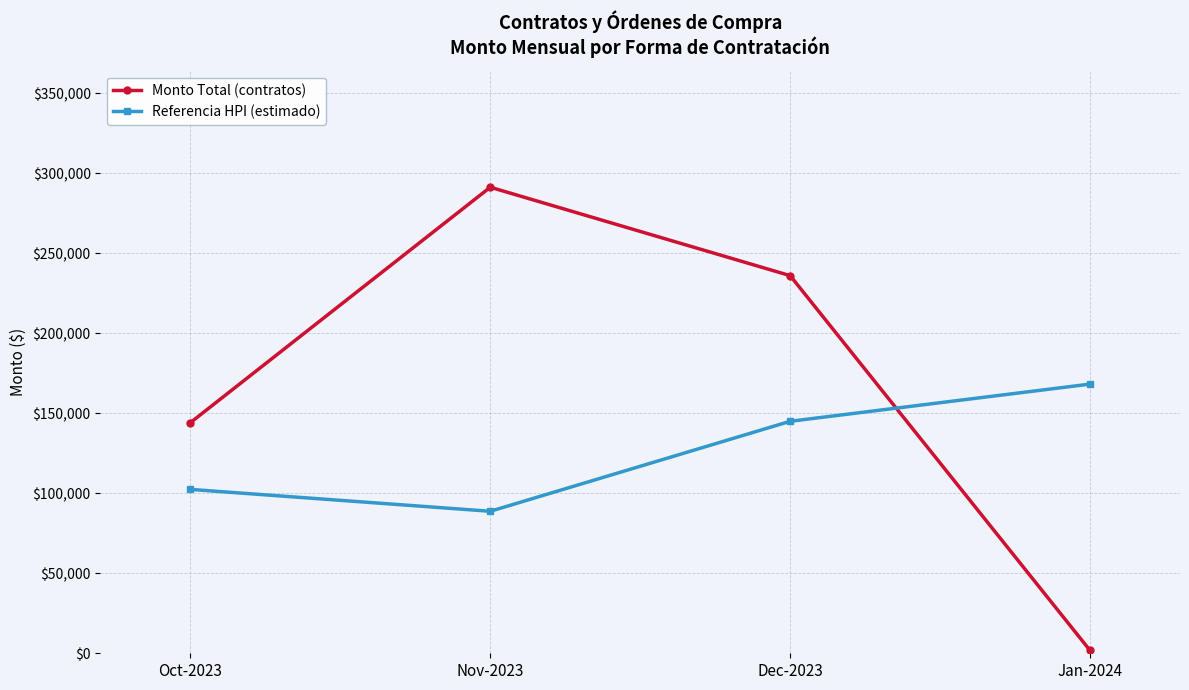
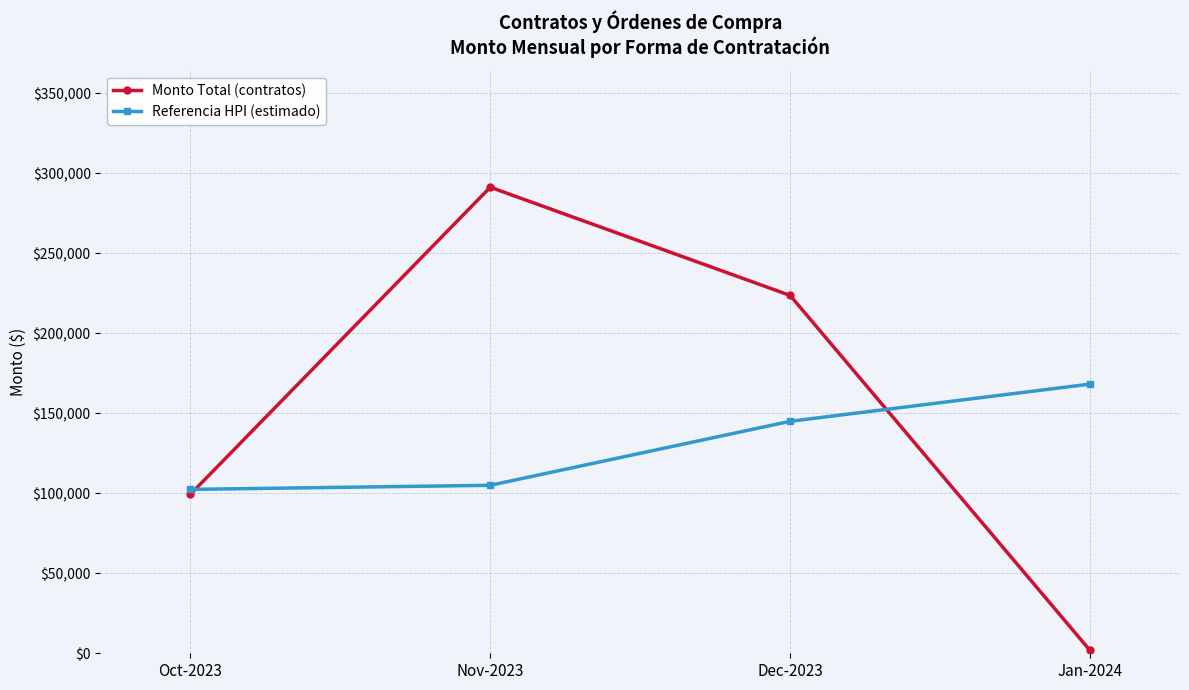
Monto Total (contratos), Oct-2023: $144,000 -> $99,000
Referencia HPI (estimado), Nov-2023: $89,000 -> $105,000
Monto Total (contratos), Dec-2023: $236,000 -> $224,000
